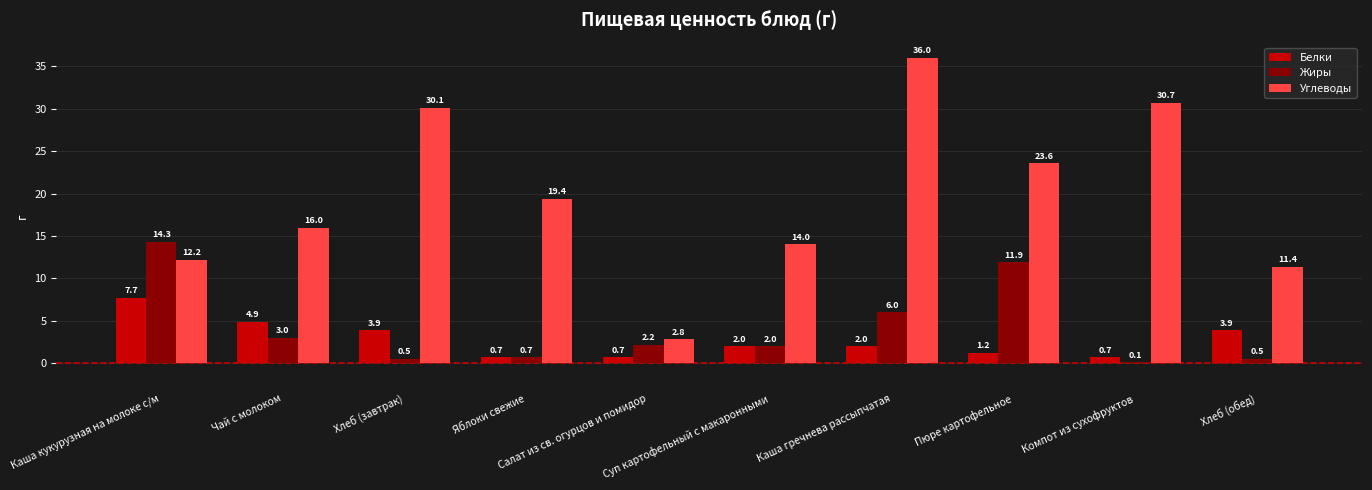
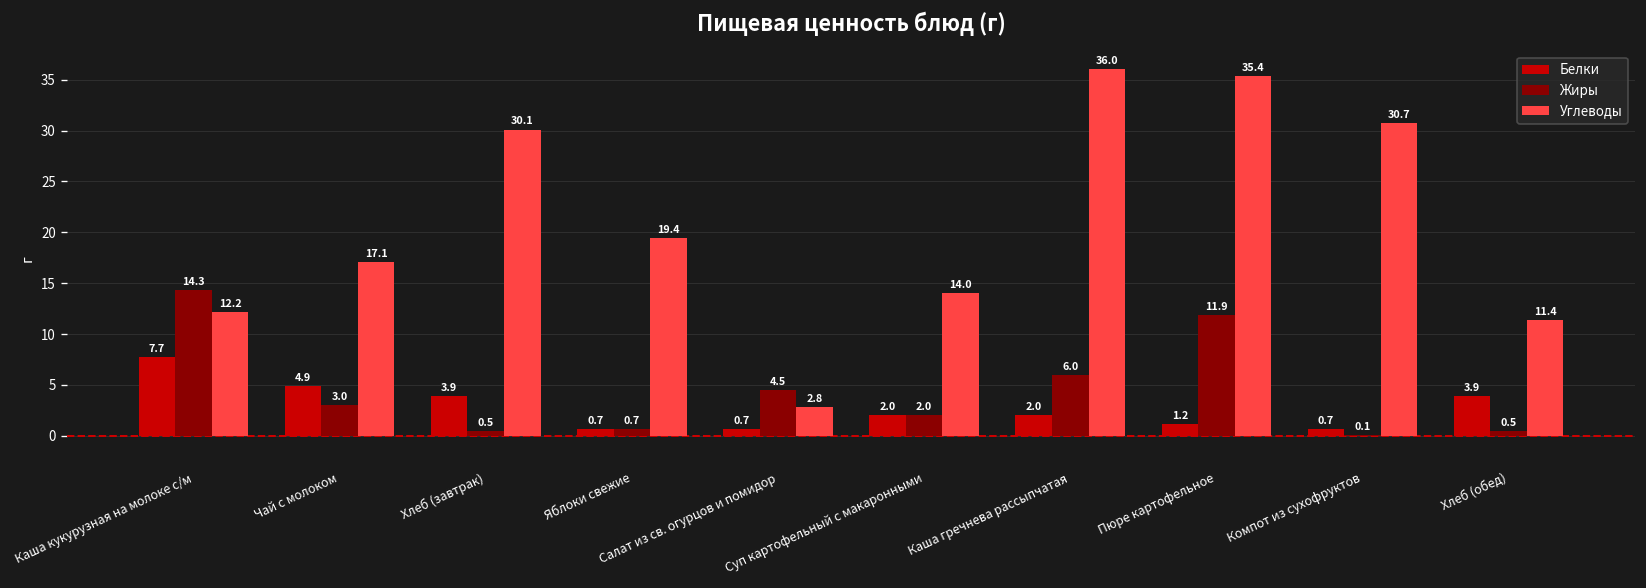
Углеводы, Чай с молоком: 16.0 -> 17.1
Жиры, Салат из св. огурцов и помидор: 2.2 -> 4.5
Углеводы, Пюре картофельное: 23.6 -> 35.4
